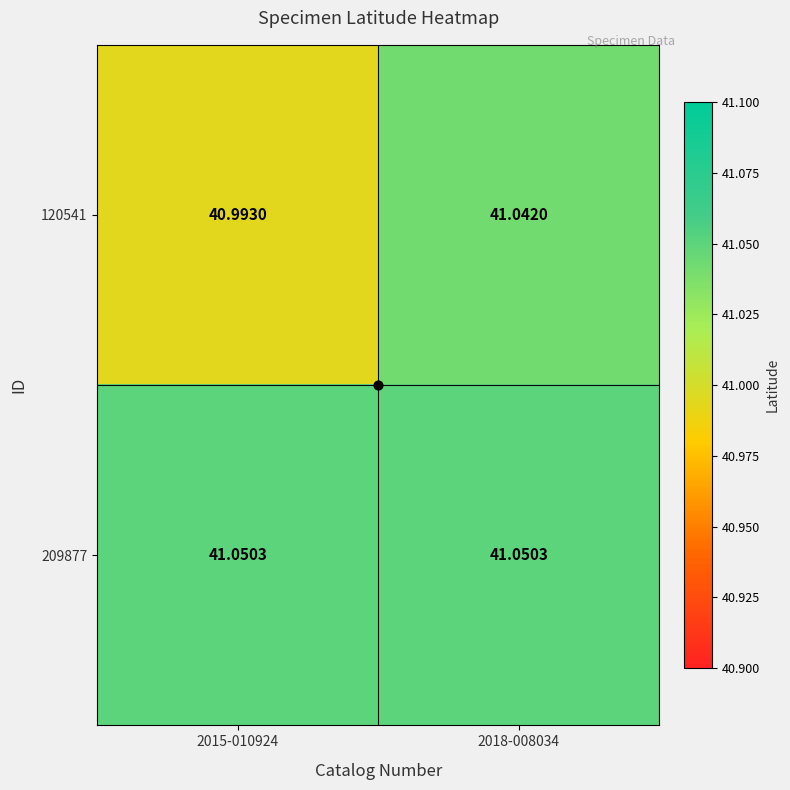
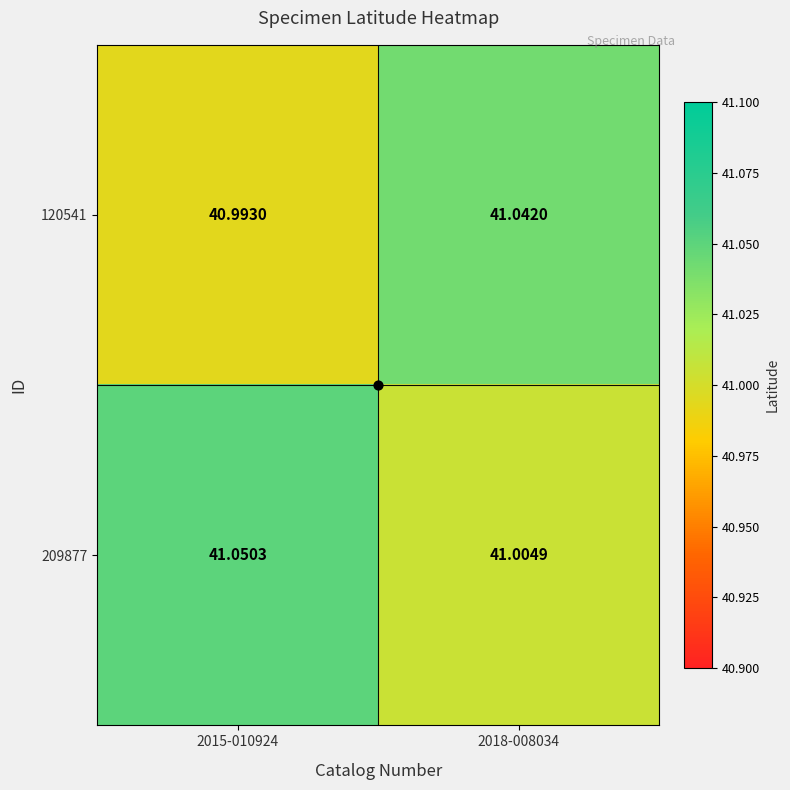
209877, 2018-008034: 41.0503 -> 41.0049
